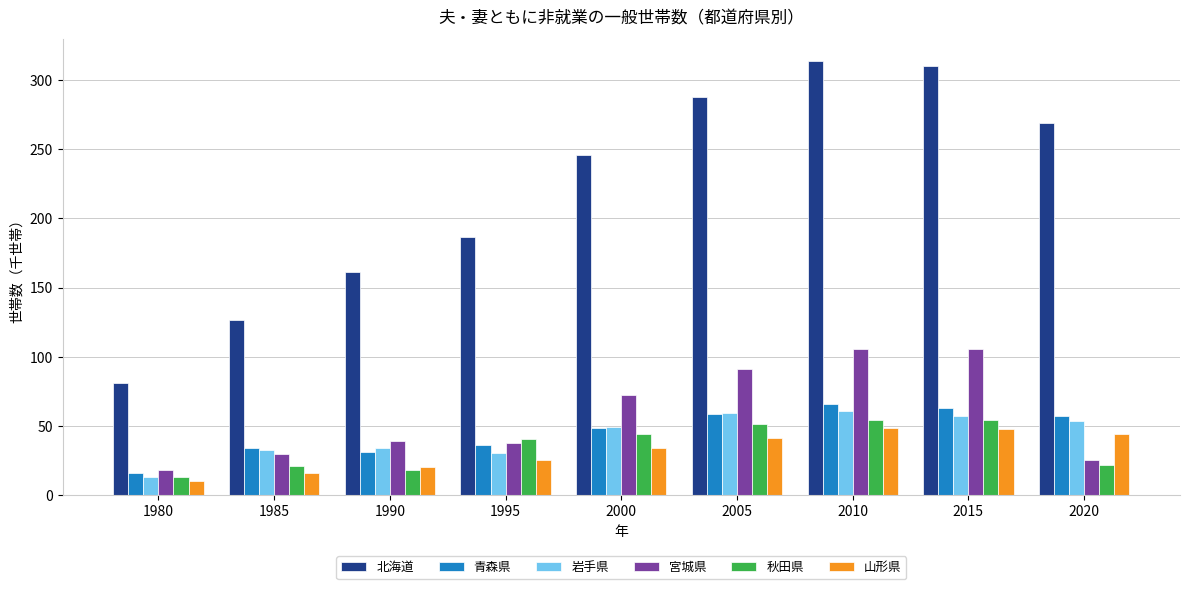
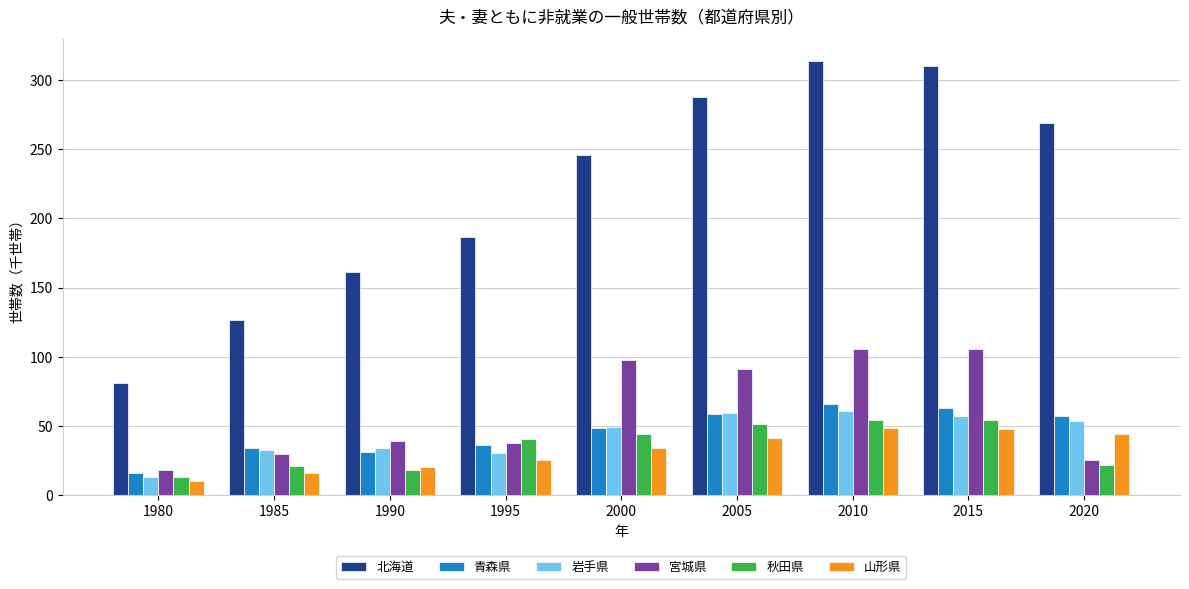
宮城県, 2000: 72 -> 98
